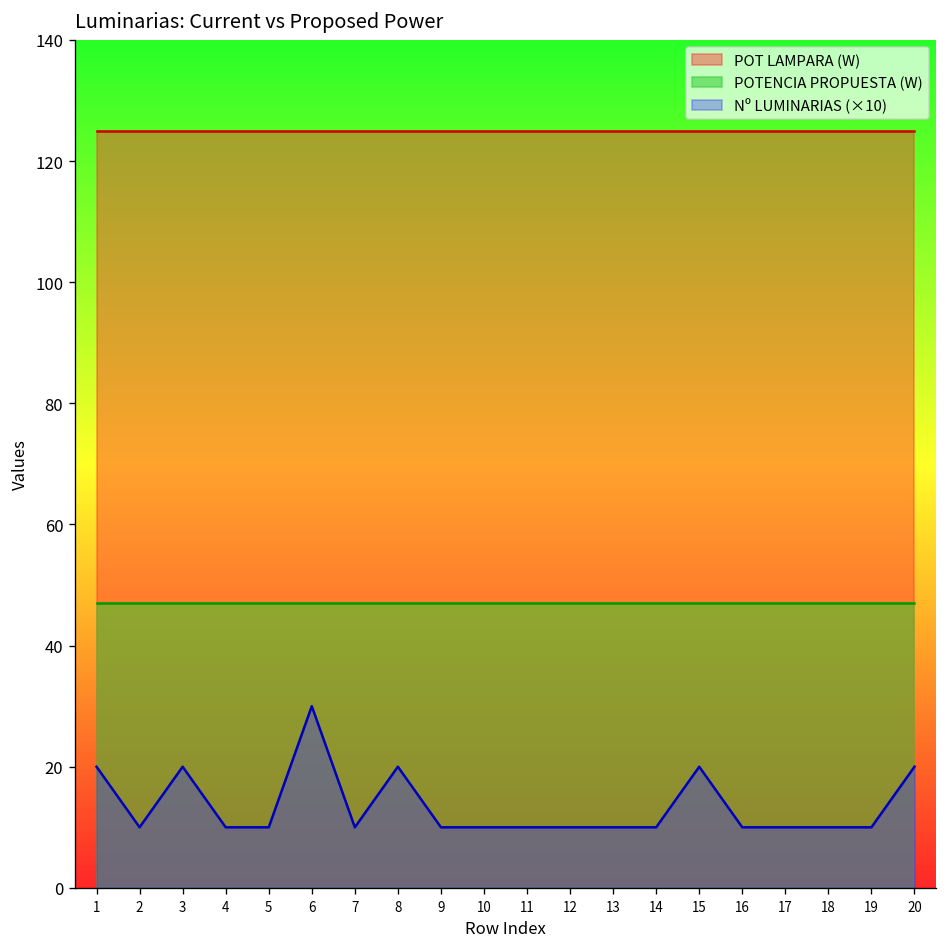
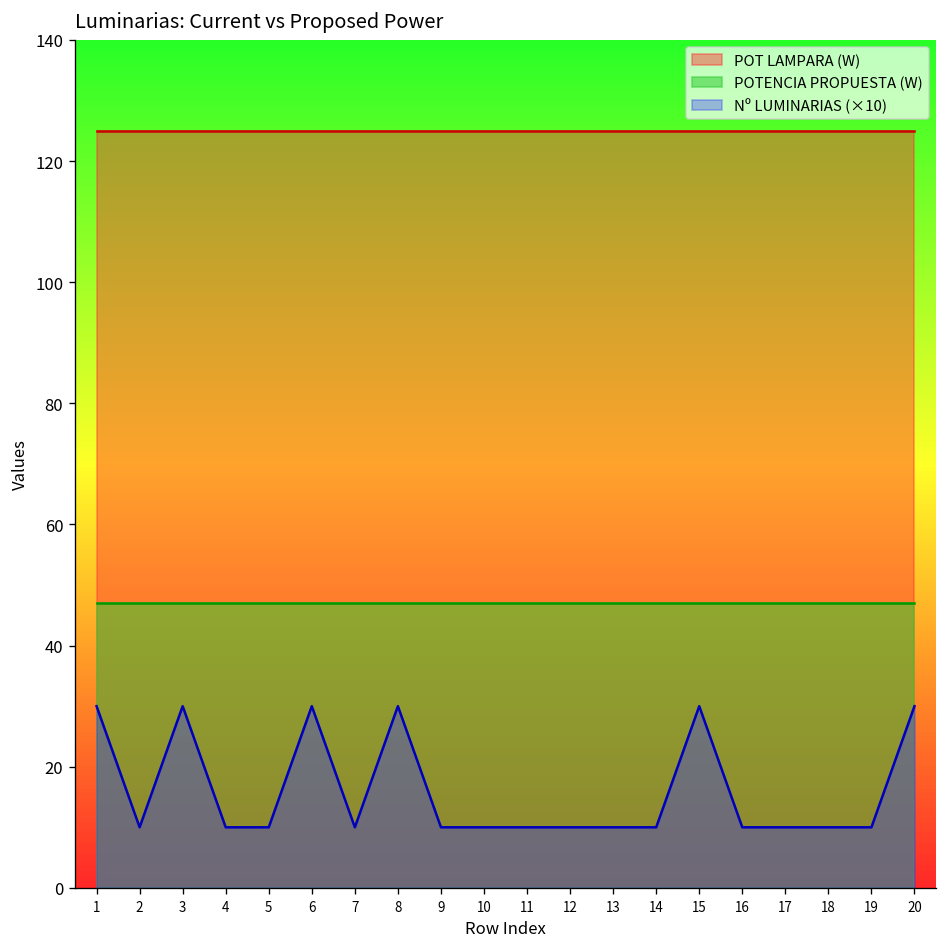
Nº LUMINARIAS (×10), 1: 20 -> 30
Nº LUMINARIAS (×10), 3: 20 -> 30
Nº LUMINARIAS (×10), 8: 20 -> 30
Nº LUMINARIAS (×10), 15: 20 -> 30
Nº LUMINARIAS (×10), 20: 20 -> 30
